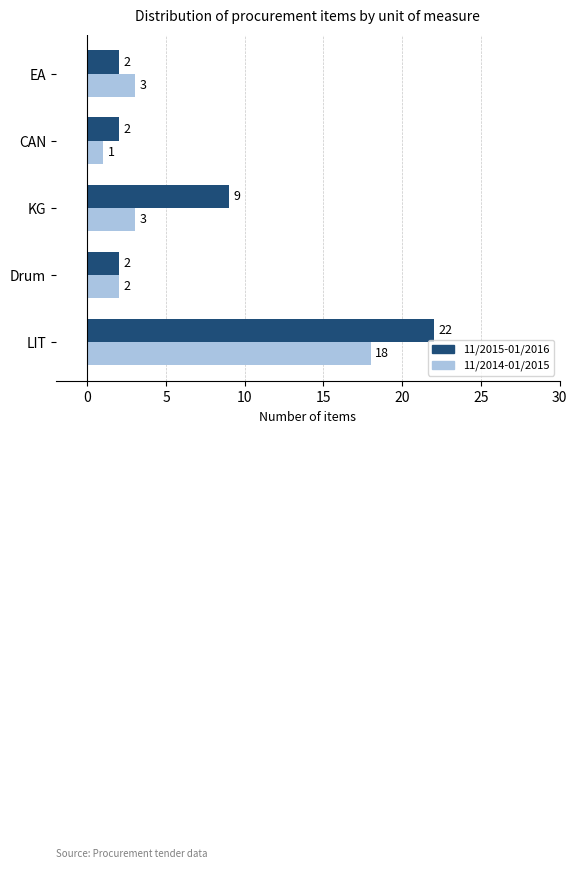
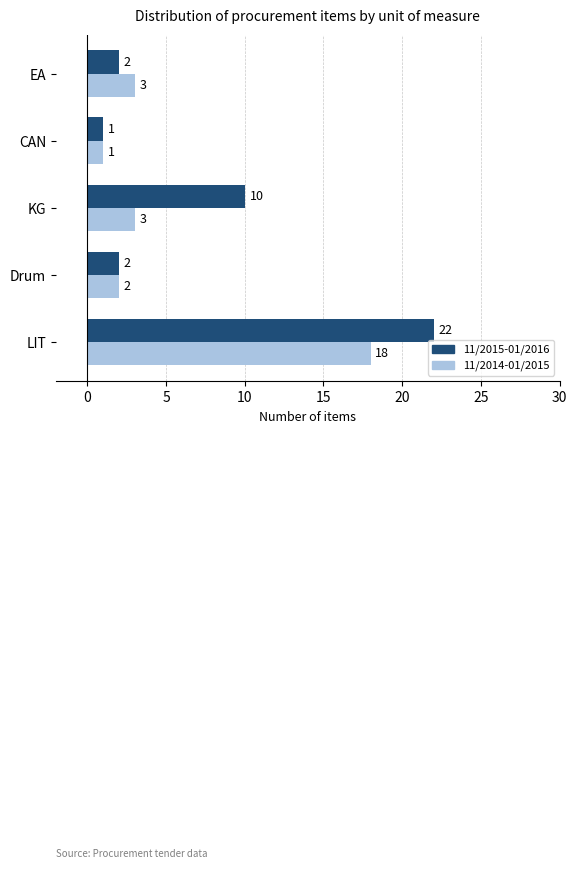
11/2015-01/2016, CAN: 2 -> 1
11/2015-01/2016, KG: 9 -> 10
